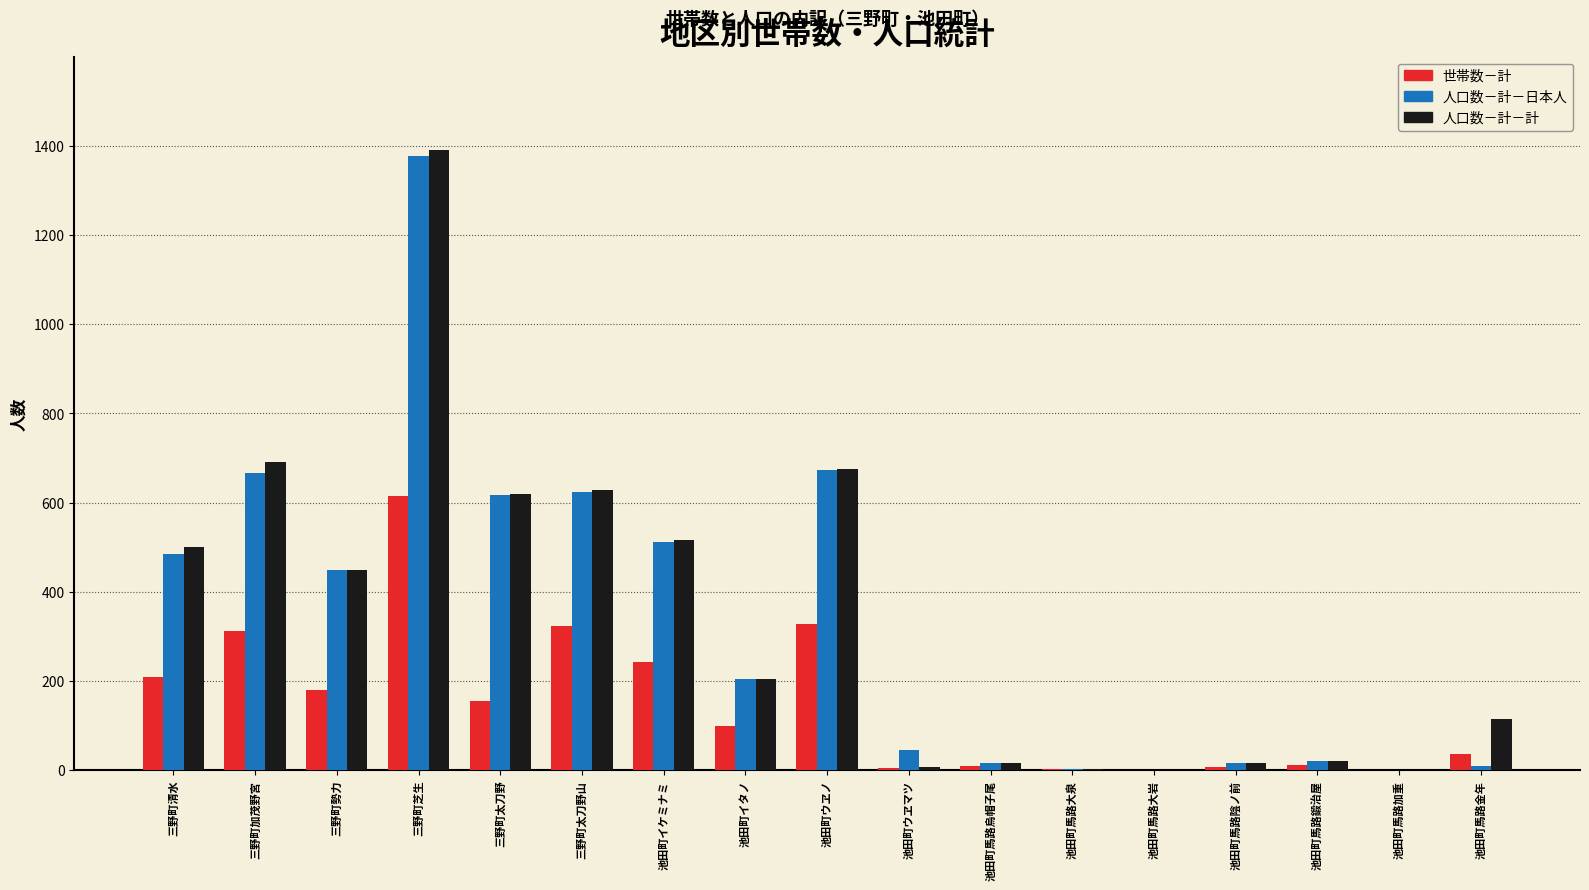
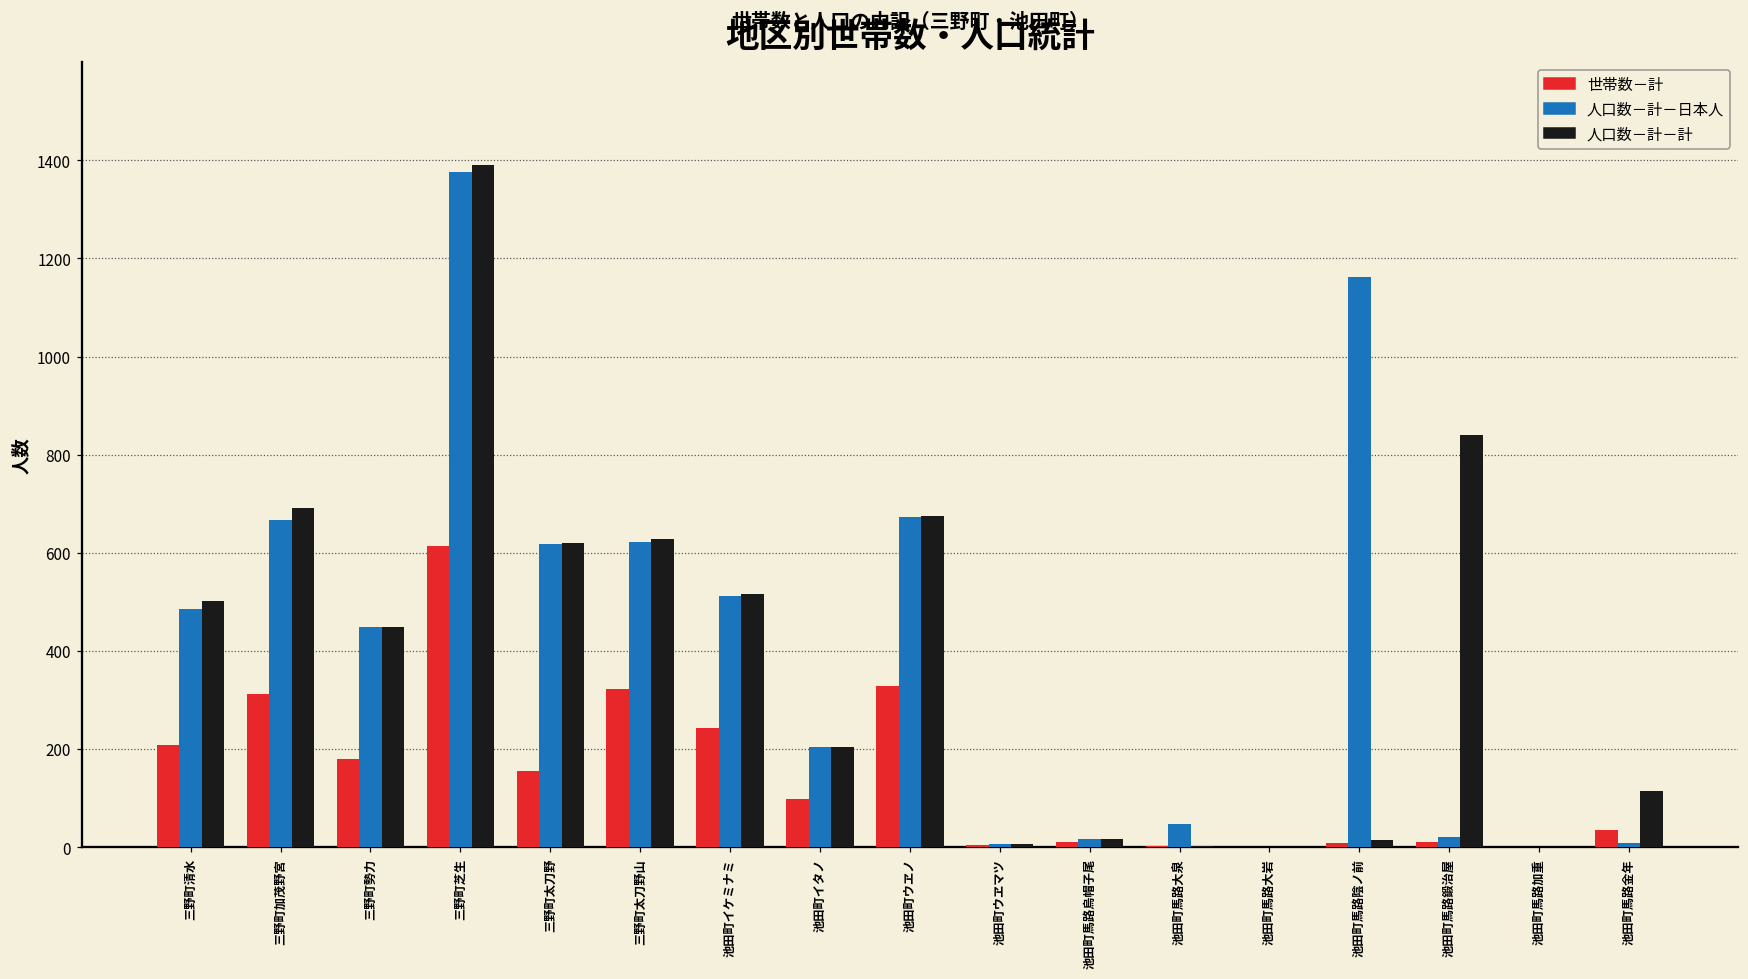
人口数－計－日本人, 池田町ウヱマツ: 50 -> 10
人口数－計－日本人, 池田町馬路大泉: 0 -> 50
人口数－計－日本人, 池田町馬路陰ノ前: 20 -> 1160
人口数－計－計, 池田町馬路鍛治屋: 20 -> 840
